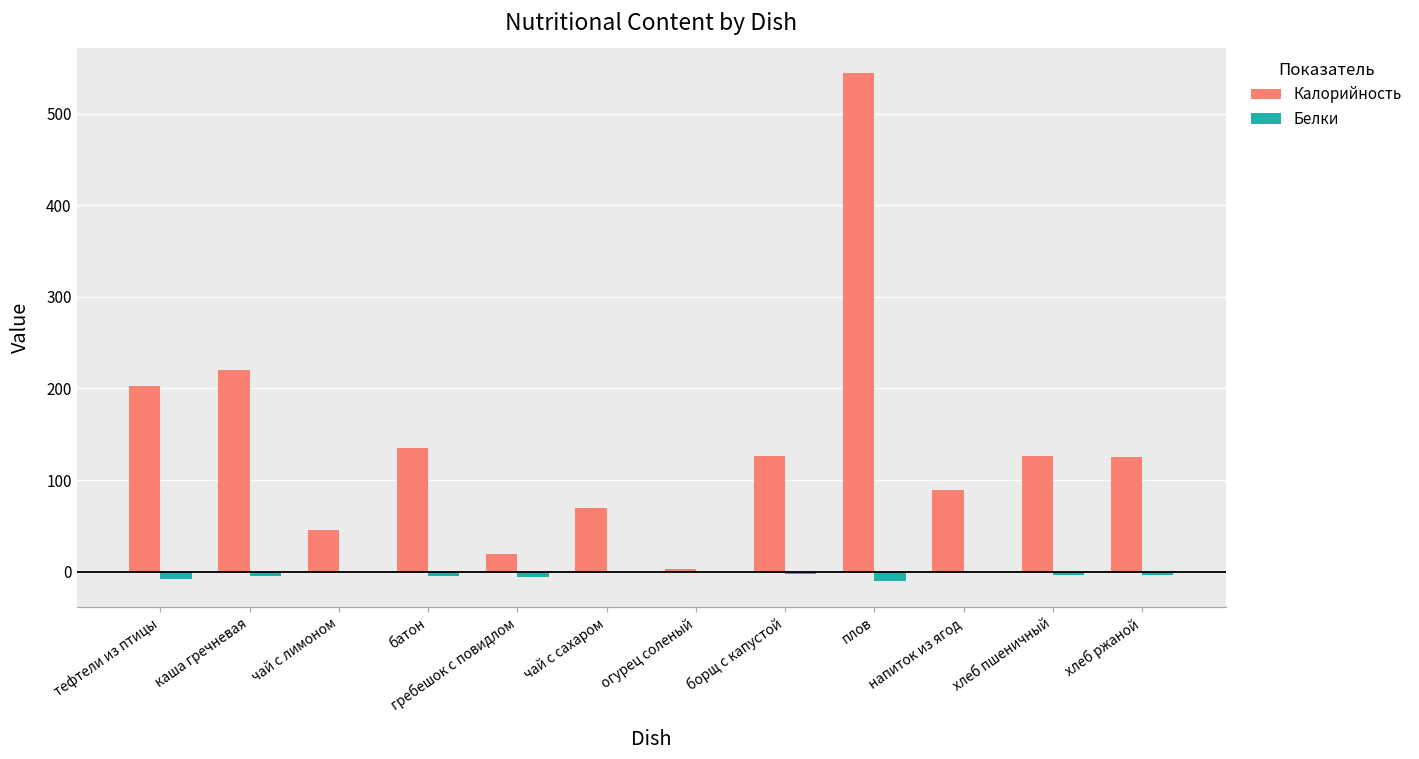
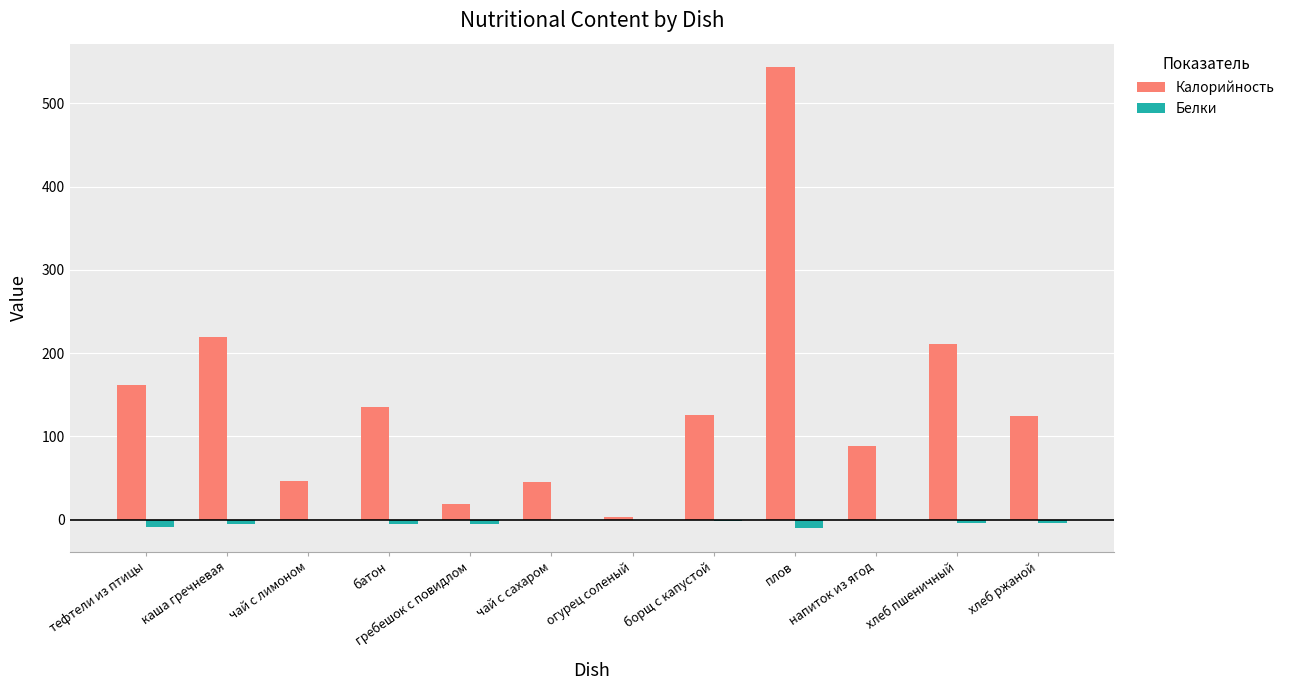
Калорийность, тефтели из птицы: 200 -> 160
Калорийность, чай с сахаром: 70 -> 50
Калорийность, хлеб пшеничный: 130 -> 210
